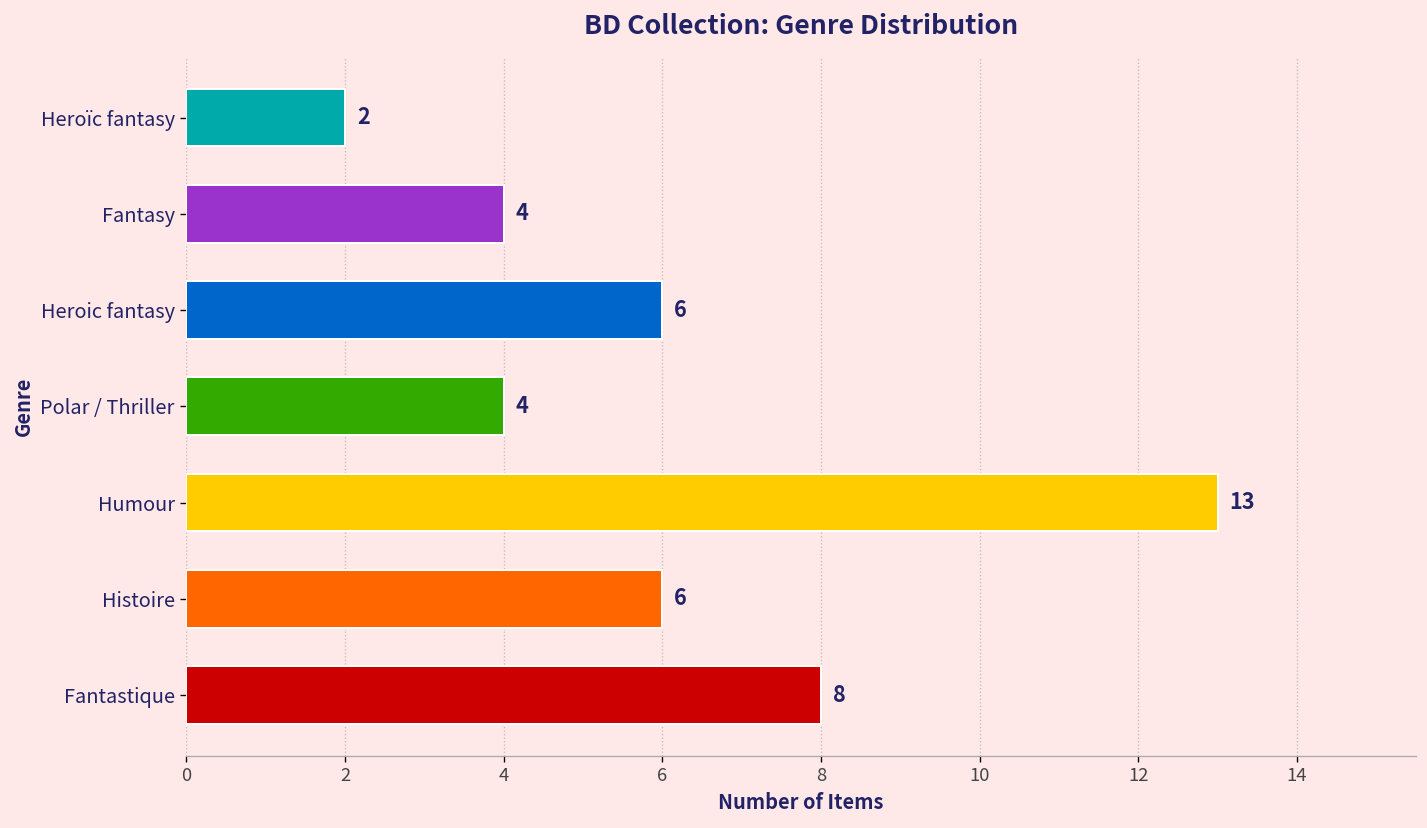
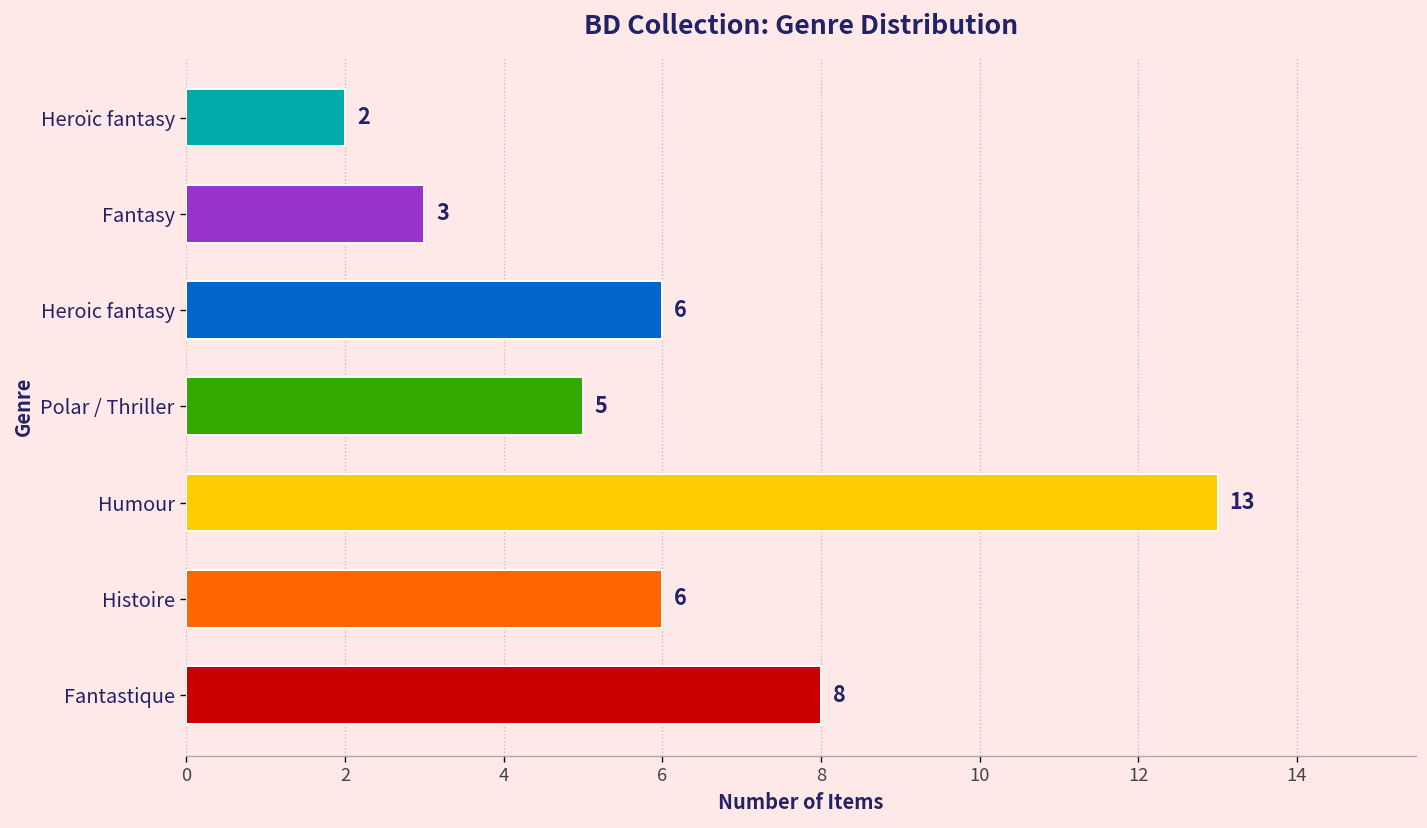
Fantasy: 4 -> 3
Polar / Thriller: 4 -> 5
